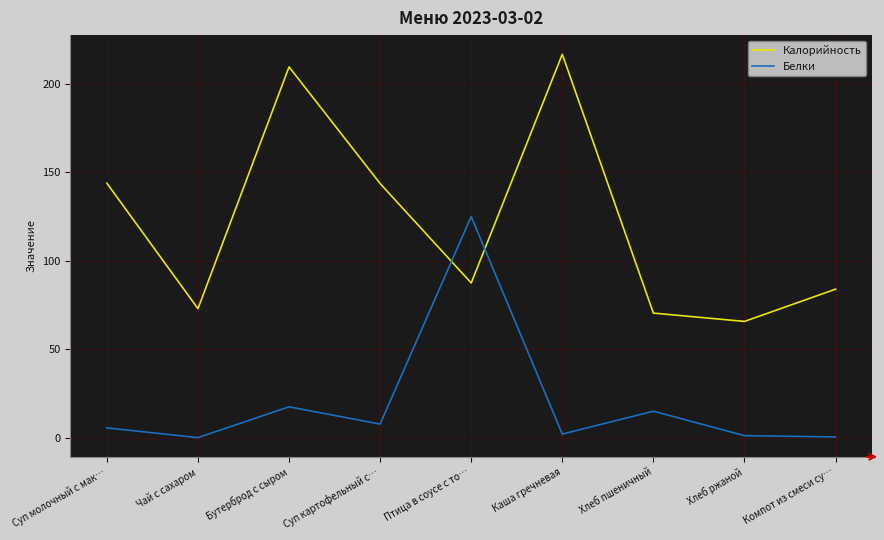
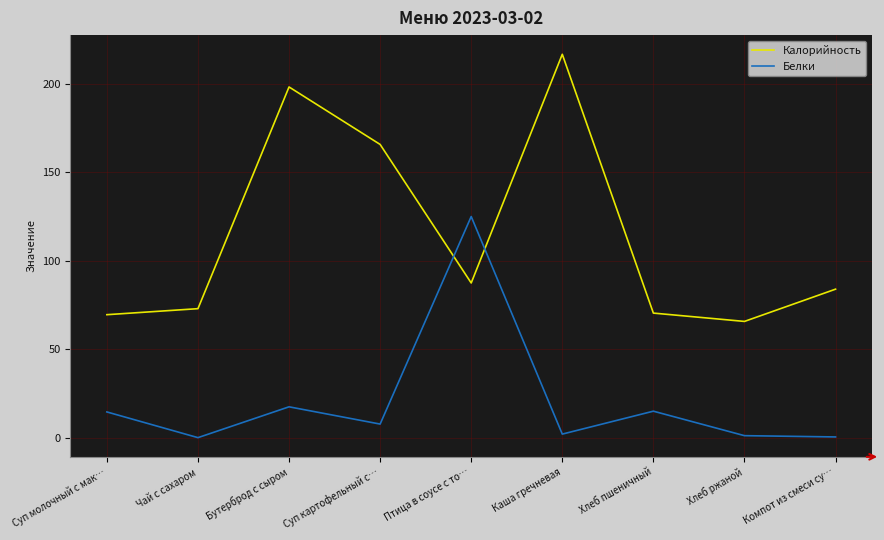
Калорийность, Суп молочный с мак…: 144 -> 70
Белки, Суп молочный с мак…: 6 -> 15
Калорийность, Бутерброд с сыром: 209 -> 198
Калорийность, Суп картофельный с…: 144 -> 166
